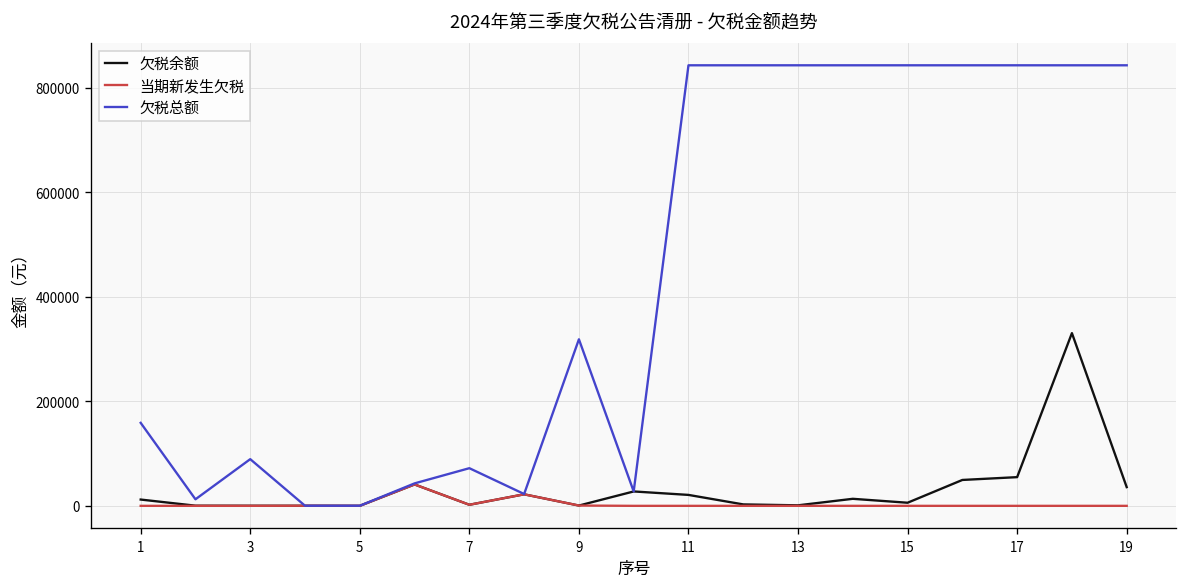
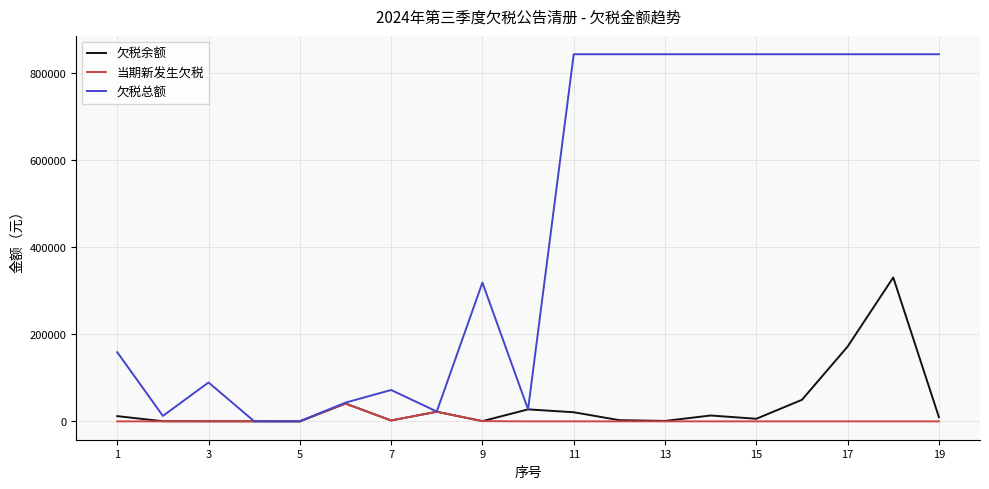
欠税余额, 17: 50000 -> 170000
欠税余额, 19: 40000 -> 10000
